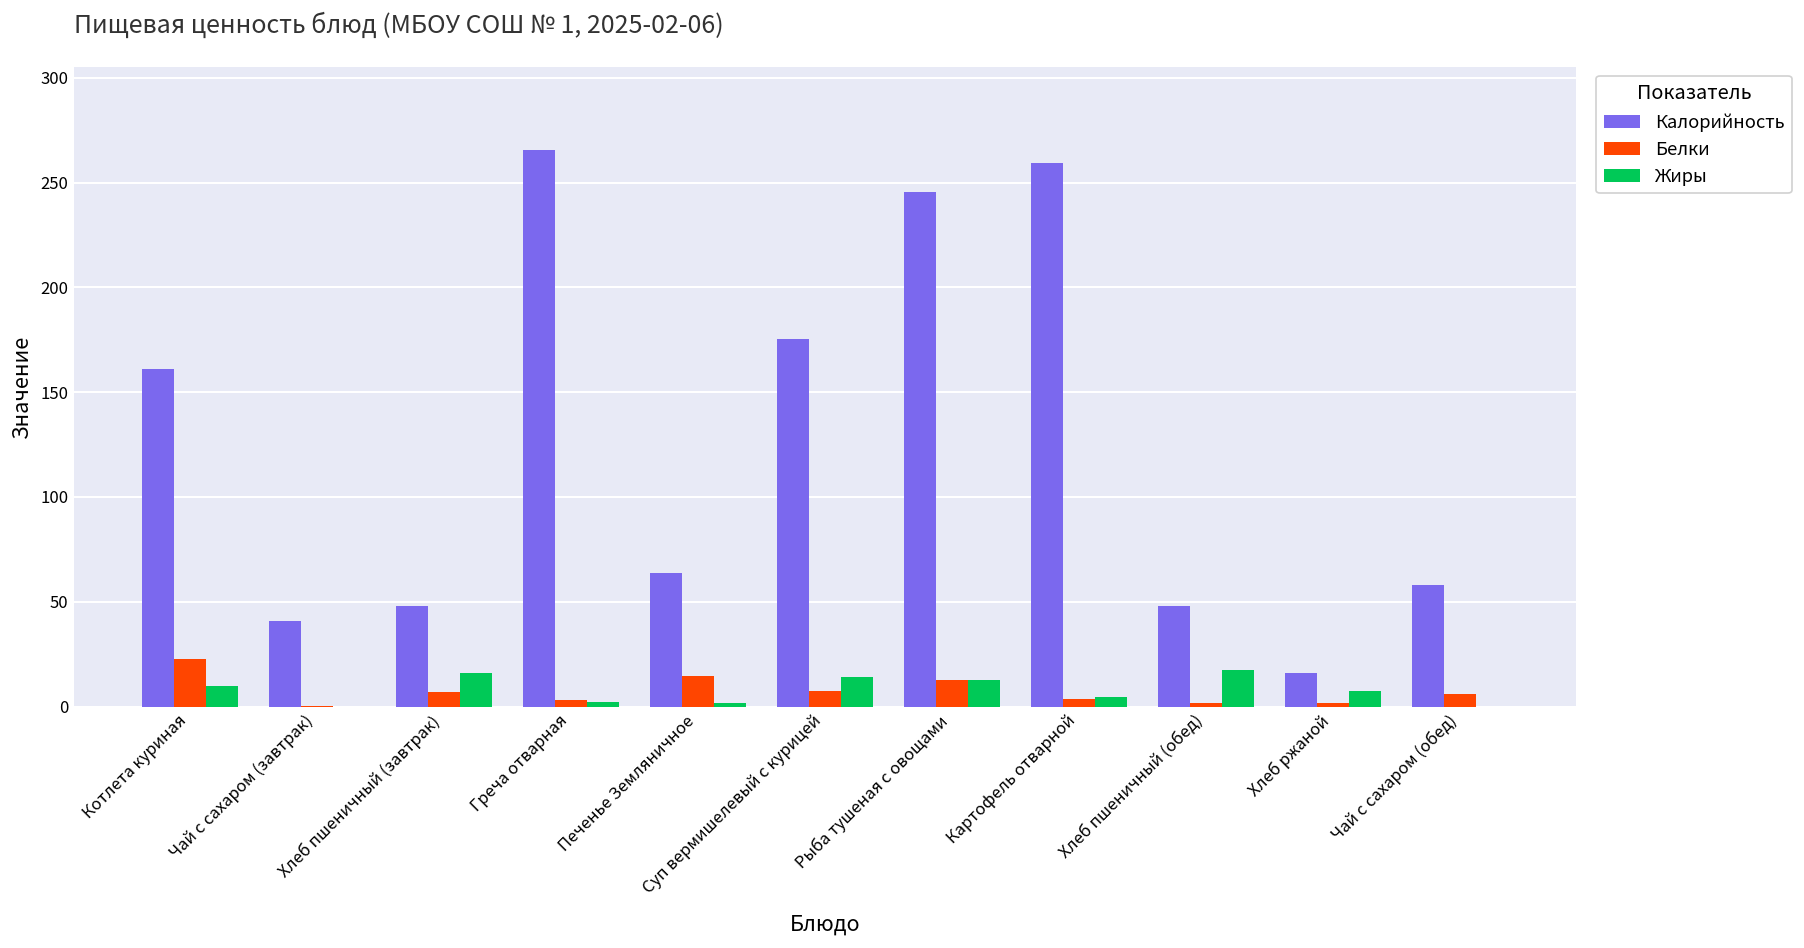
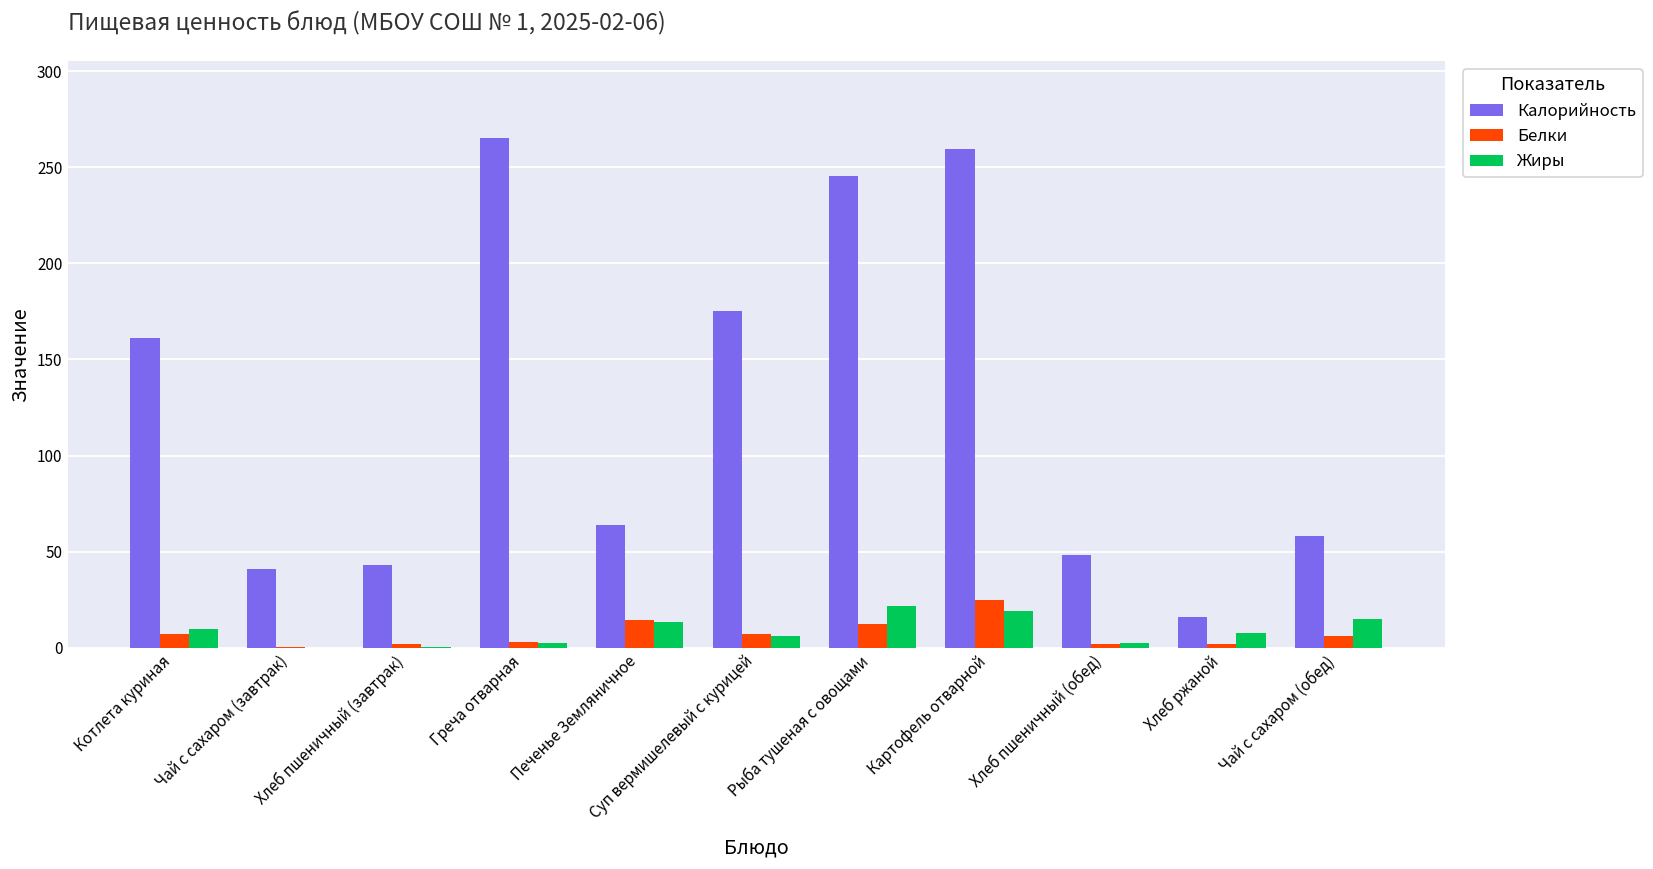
Белки, Котлета куриная: 23 -> 7
Калорийность, Хлеб пшеничный (завтрак): 48 -> 43
Белки, Хлеб пшеничный (завтрак): 7 -> 2
Жиры, Хлеб пшеничный (завтрак): 16 -> 0
Жиры, Печенье Земляничное: 2 -> 13
Жиры, Суп вермишелевый с курицей: 14 -> 6
Жиры, Рыба тушеная с овощами: 13 -> 22
Белки, Картофель отварной: 4 -> 25
Жиры, Картофель отварной: 4 -> 19
Жиры, Хлеб пшеничный (обед): 17 -> 2
Жиры, Чай с сахаром (обед): 0 -> 15
